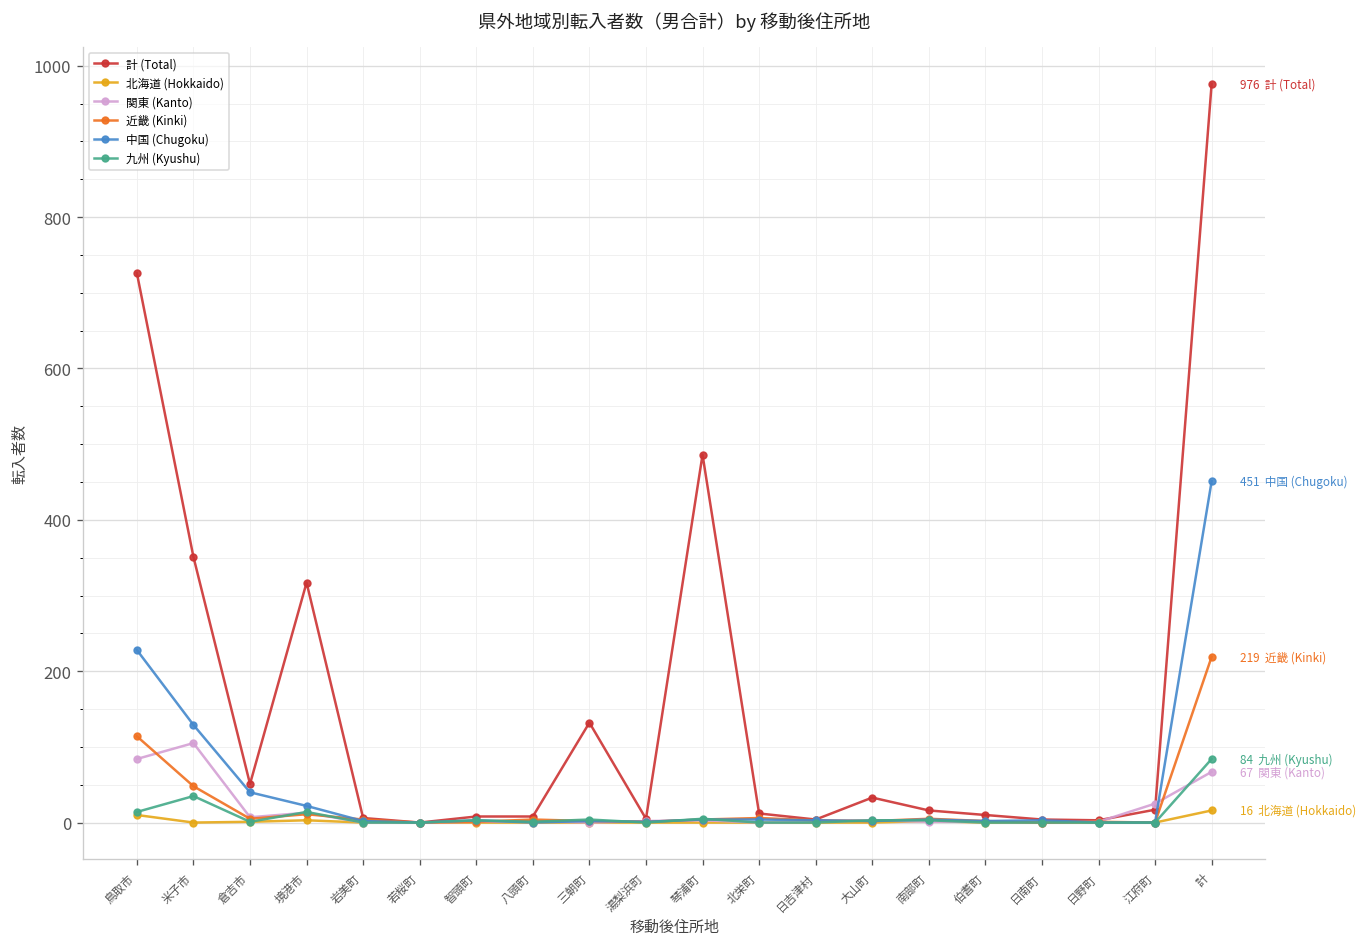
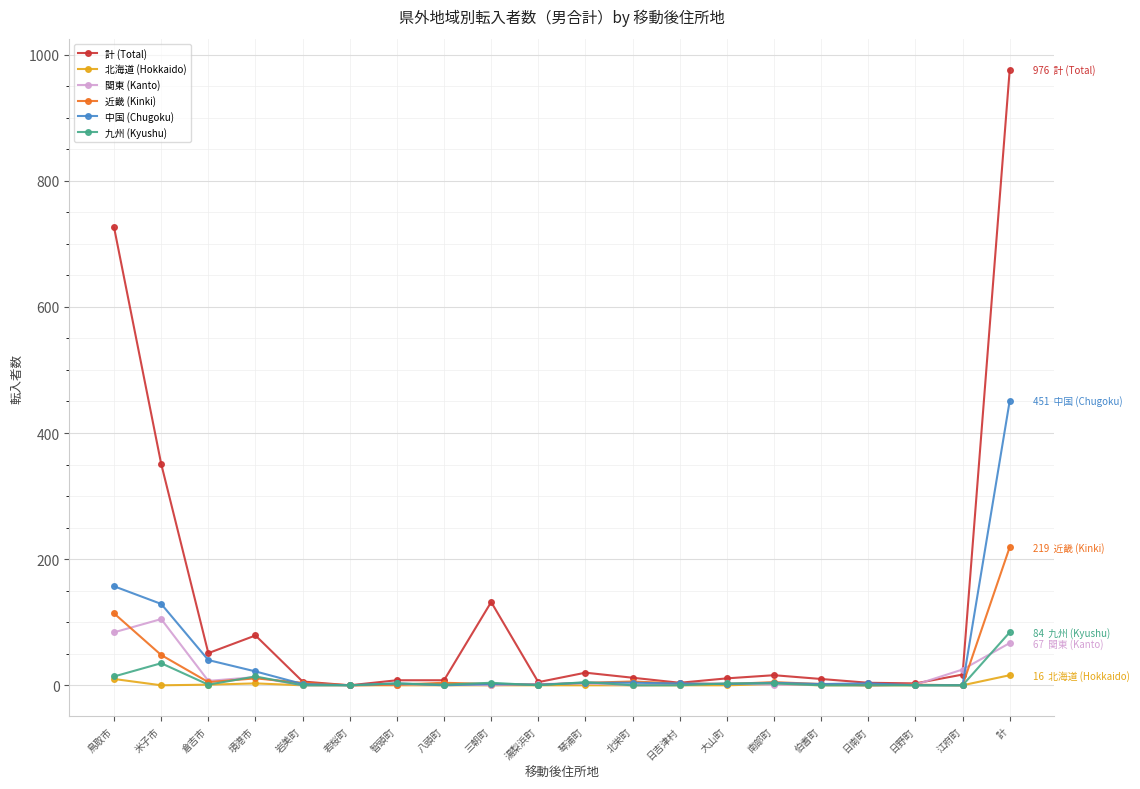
中国 (Chugoku), 鳥取市: 230 -> 160
計 (Total), 境港市: 320 -> 80
計 (Total), 琴浦町: 490 -> 20
計 (Total), 大山町: 30 -> 10
